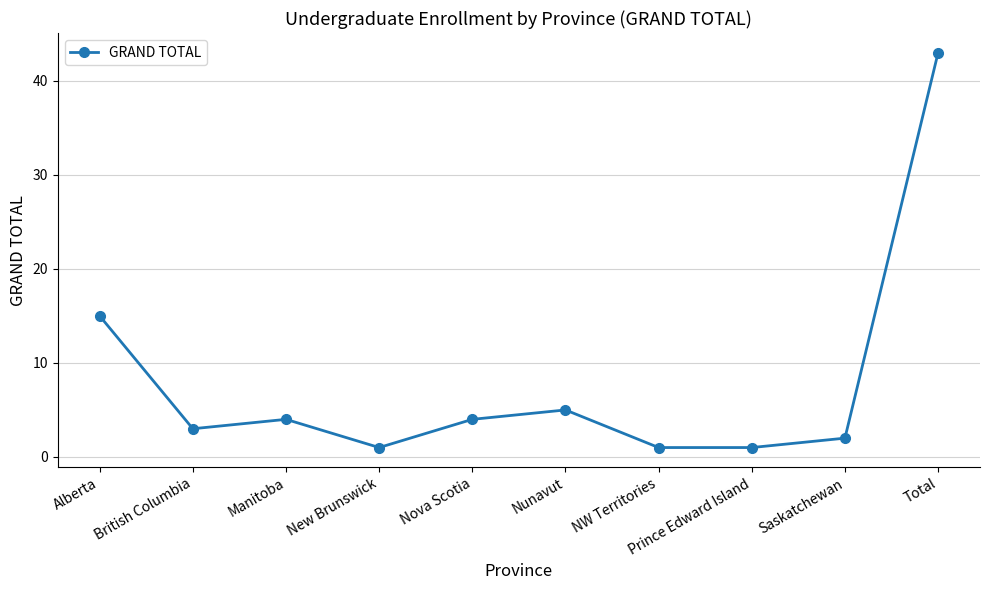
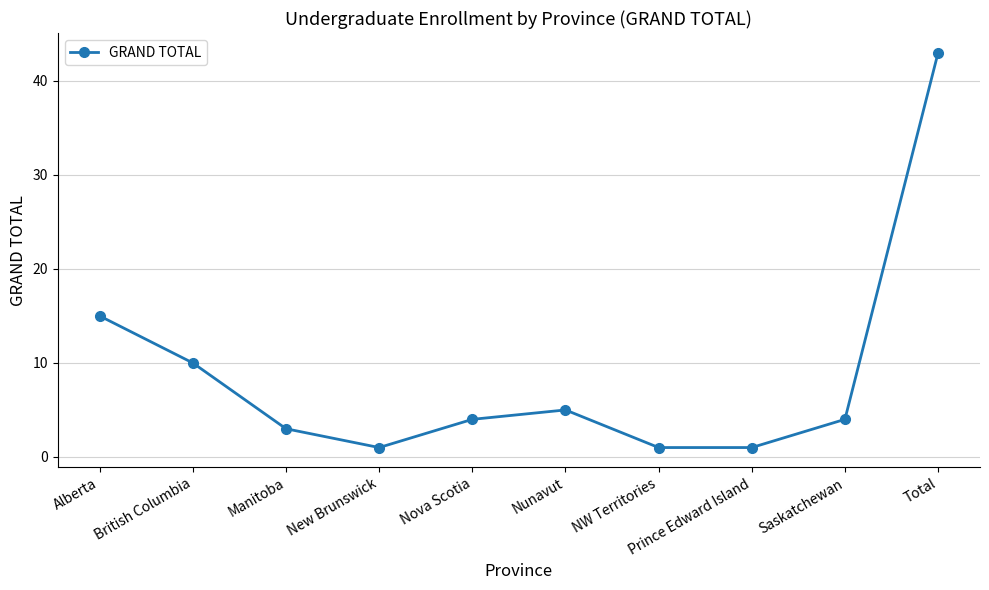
British Columbia: 3 -> 10
Manitoba: 4 -> 3
Saskatchewan: 2 -> 4
